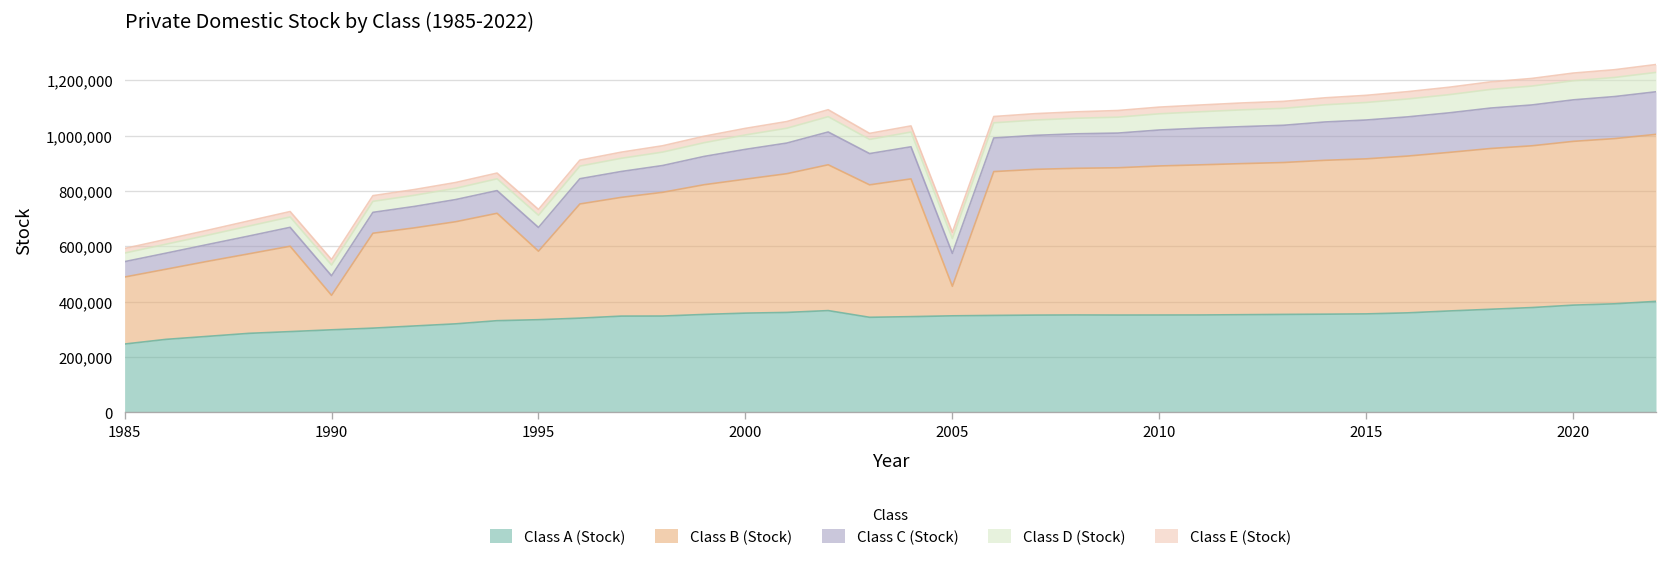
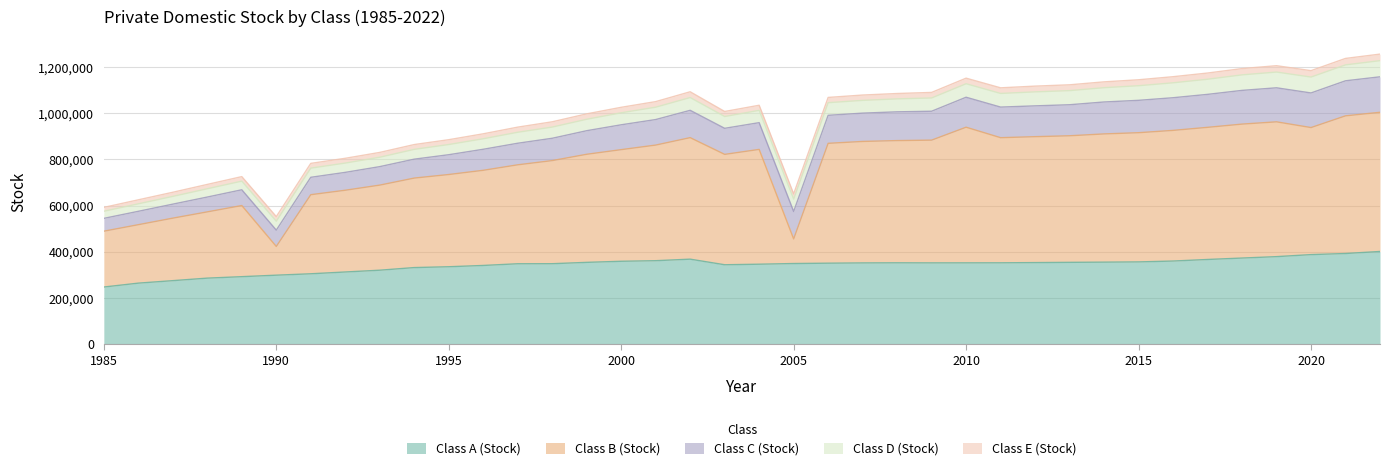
Class B (Stock), 1995: 250,000 -> 400,000
Class B (Stock), 2010: 540,000 -> 590,000
Class B (Stock), 2020: 590,000 -> 550,000
